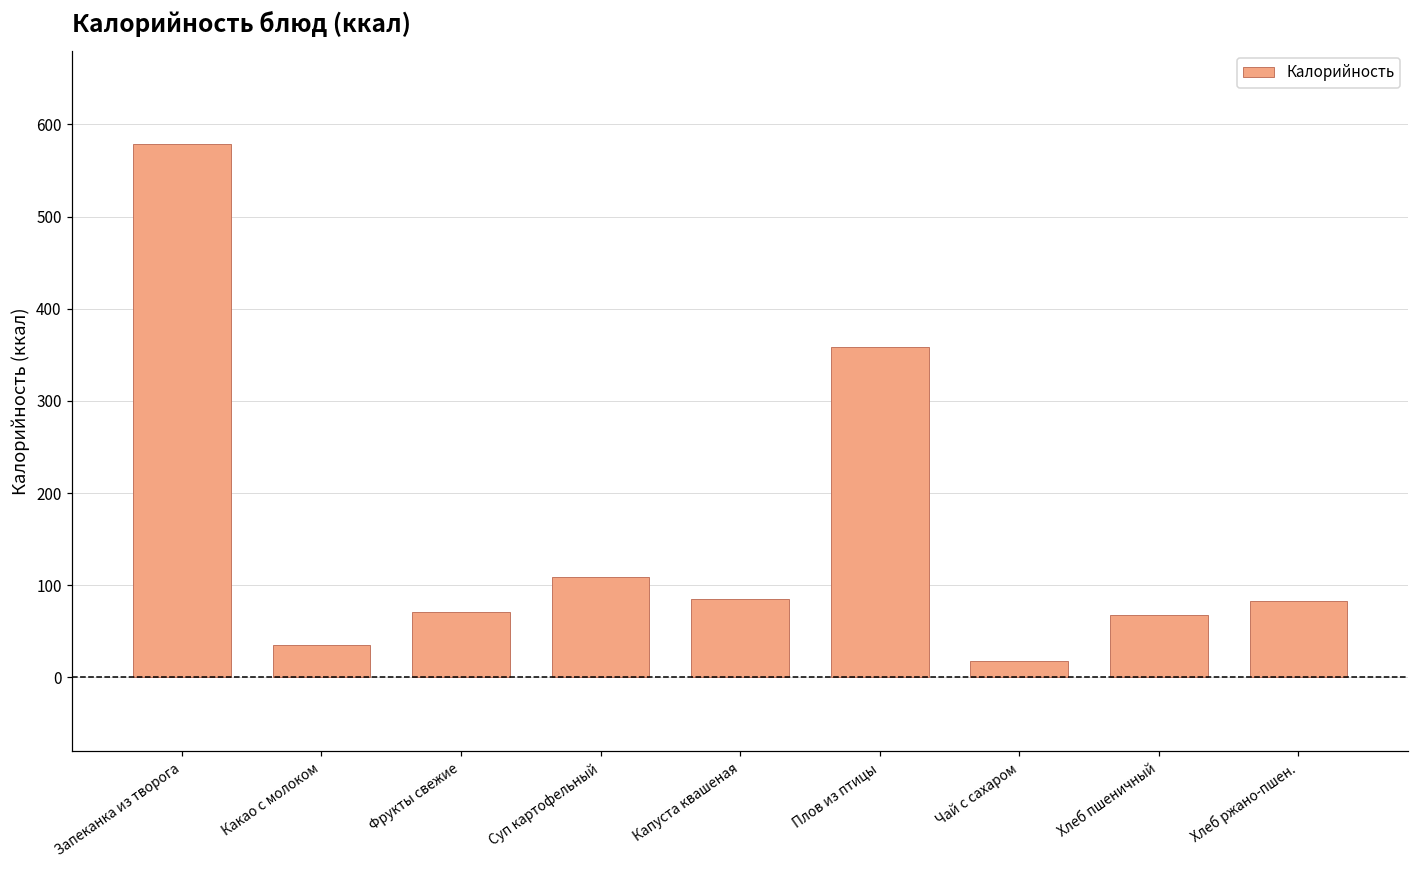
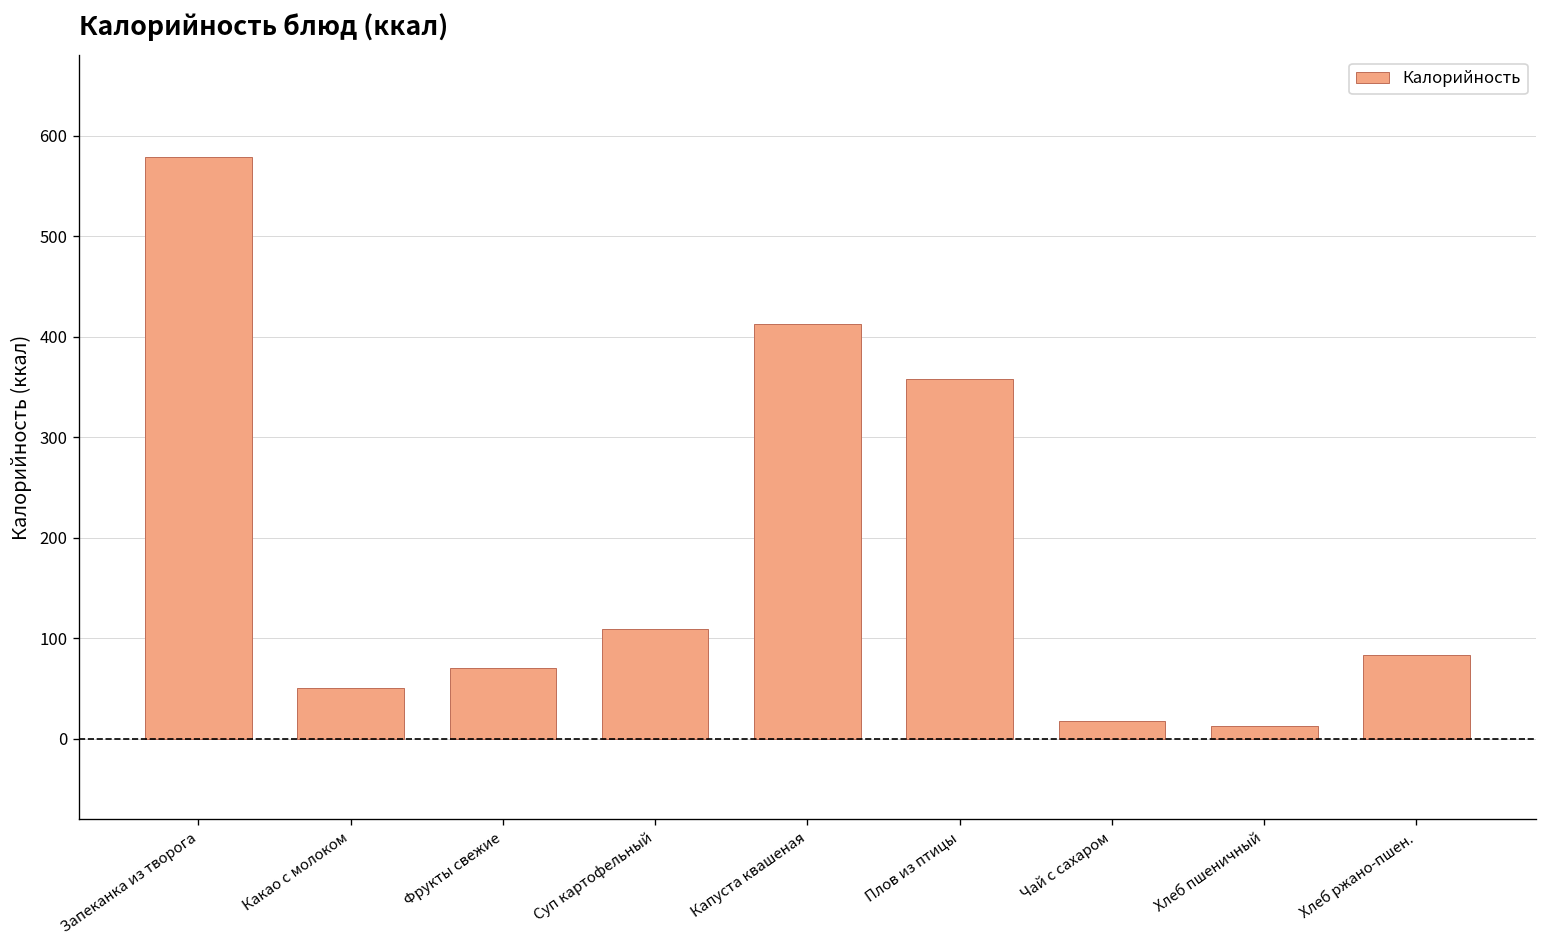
Какао с молоком: 30 -> 50
Капуста квашеная: 90 -> 410
Хлеб пшеничный: 70 -> 10
